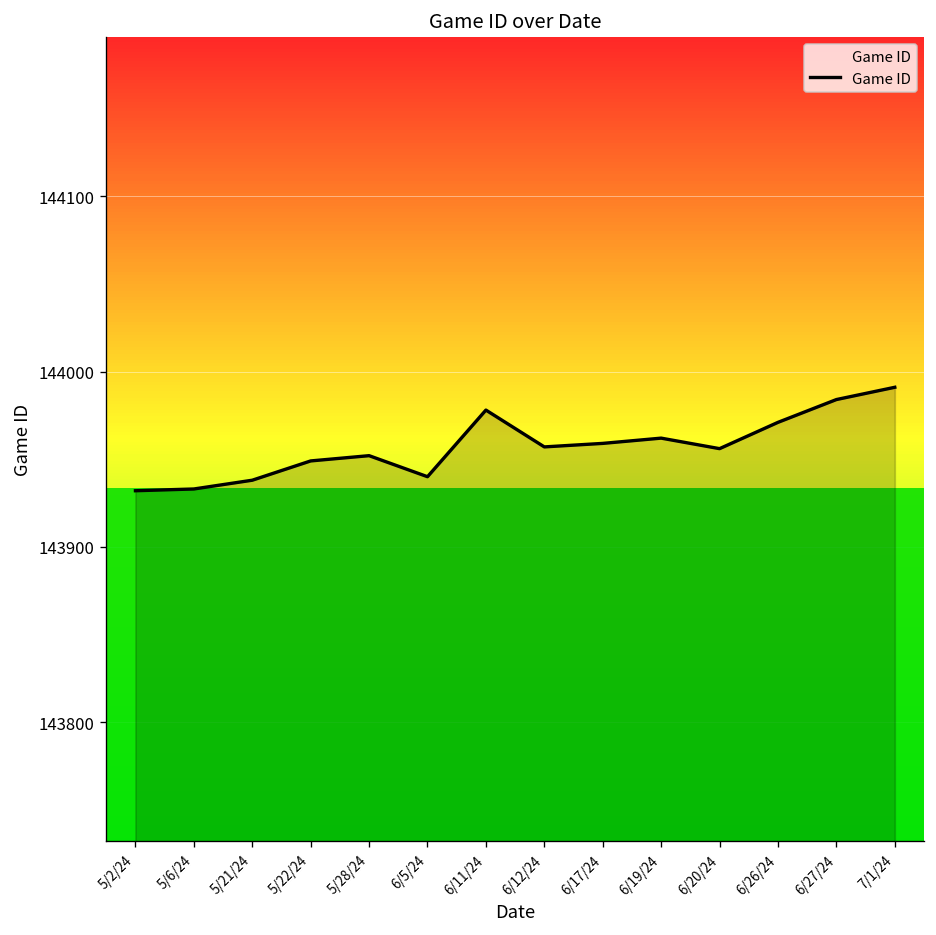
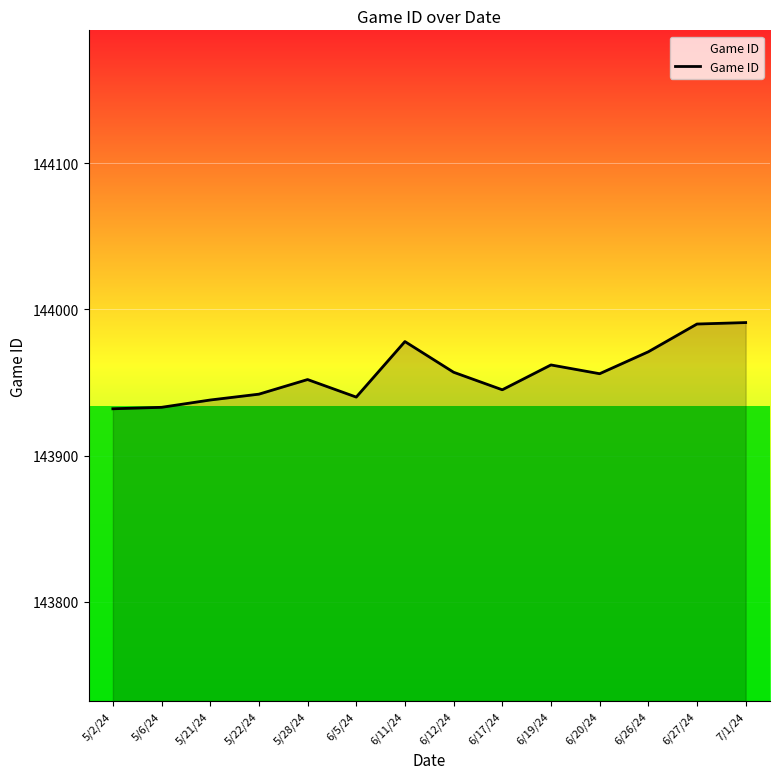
5/22/24: 143949 -> 143942
6/17/24: 143959 -> 143945
6/27/24: 143984 -> 143990
